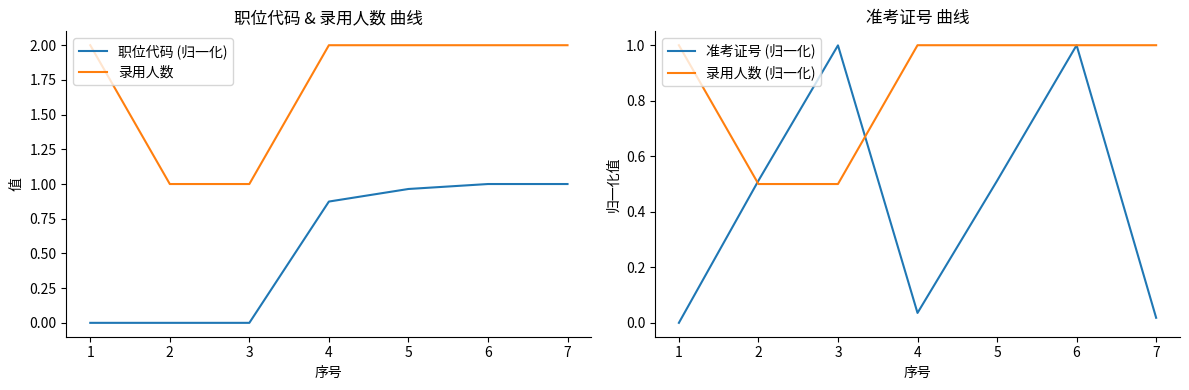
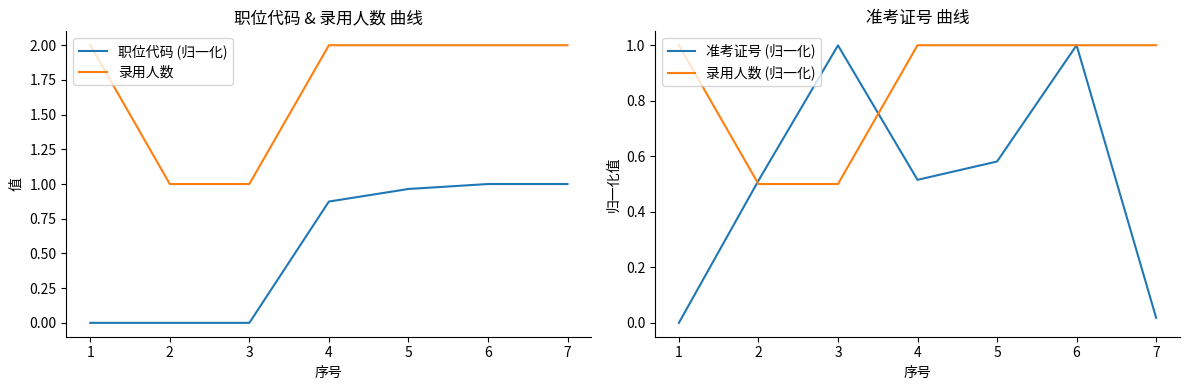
准考证号 曲线, 准考证号 (归一化), 4: 0.04 -> 0.52
准考证号 曲线, 准考证号 (归一化), 5: 0.51 -> 0.58
